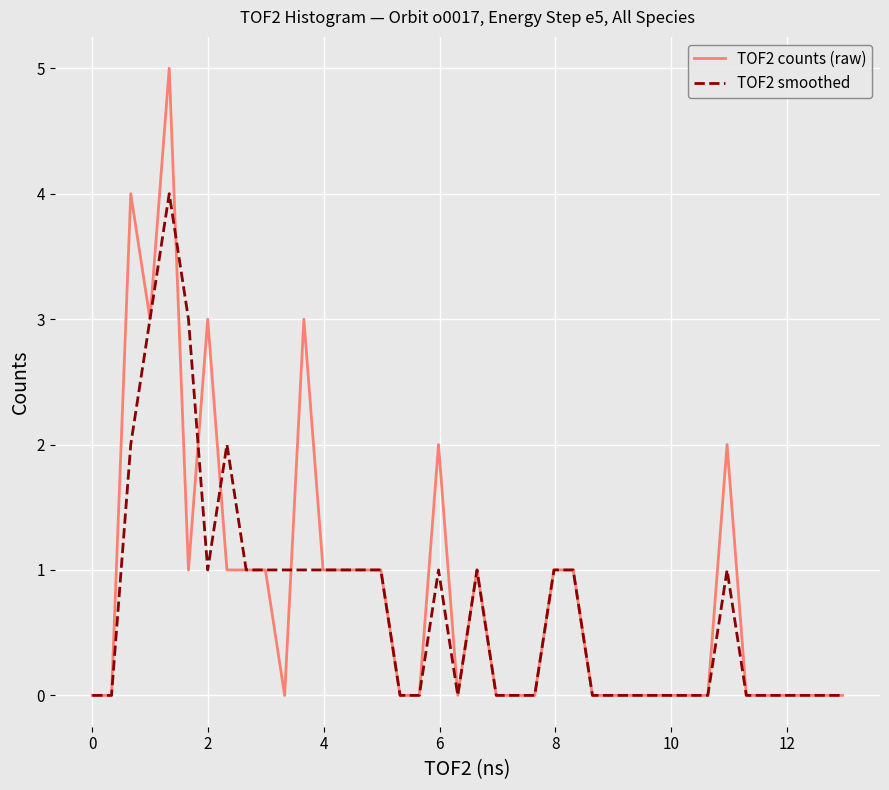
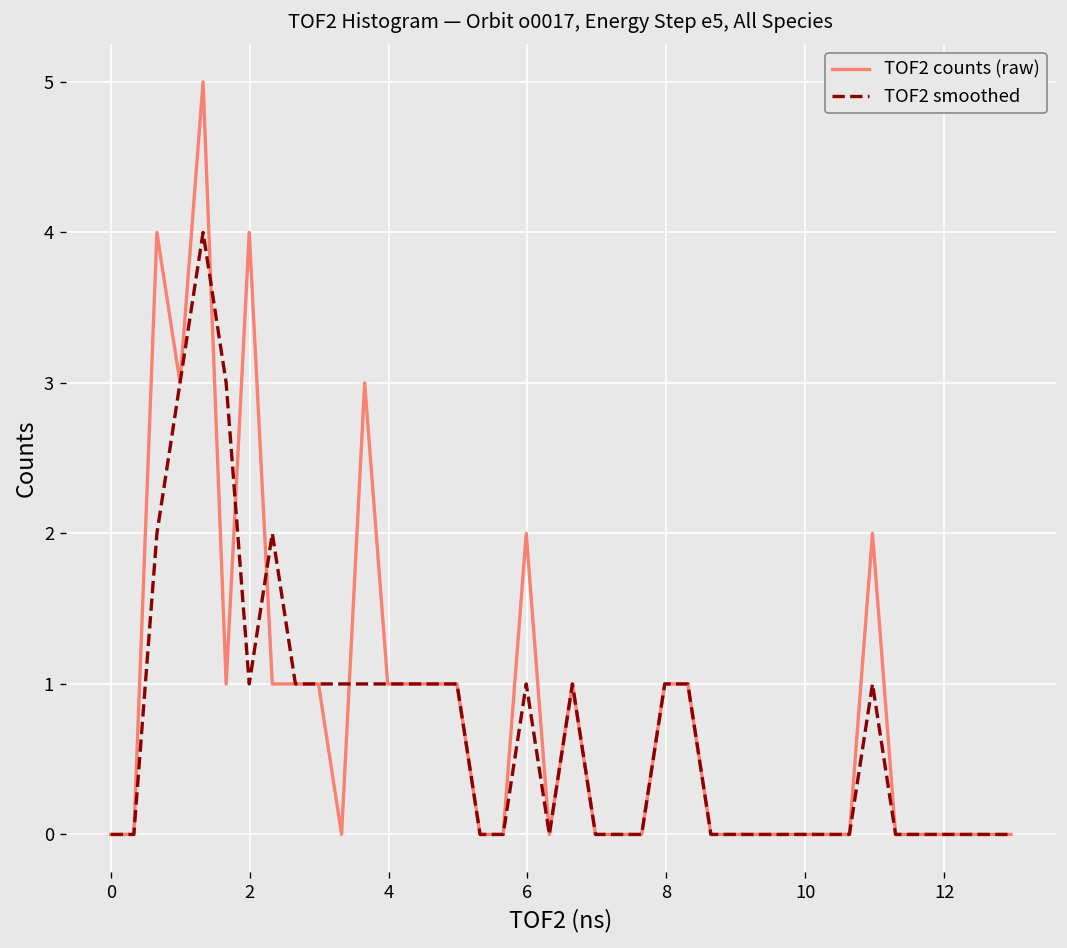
TOF2 counts (raw), 2: 3 -> 4
